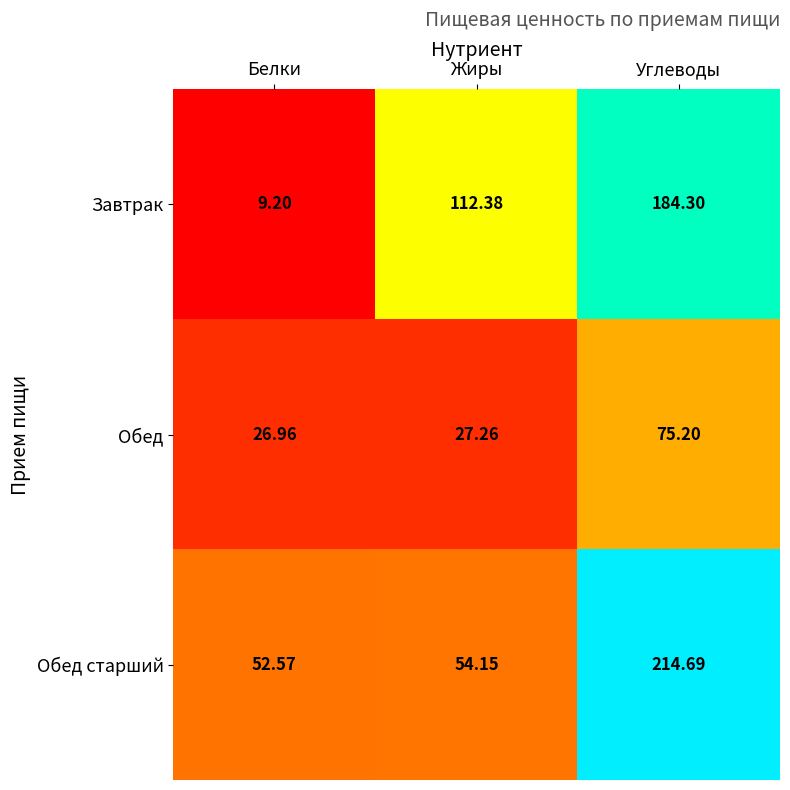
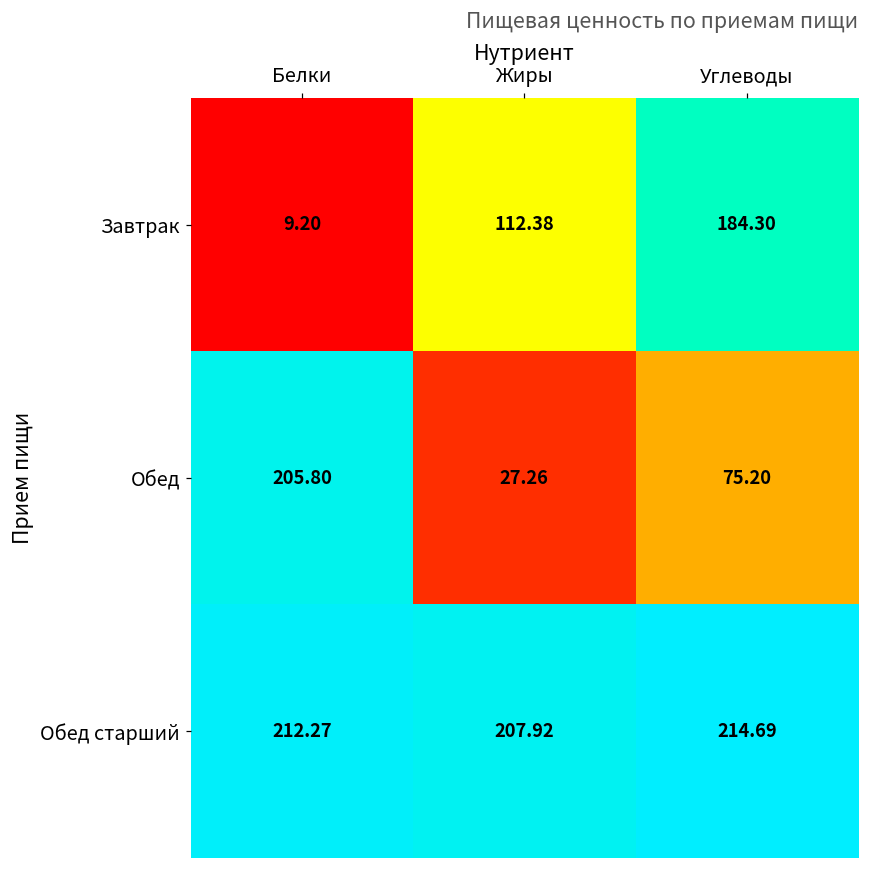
Обед, Белки: 26.96 -> 205.80
Обед старший, Белки: 52.57 -> 212.27
Обед старший, Жиры: 54.15 -> 207.92
